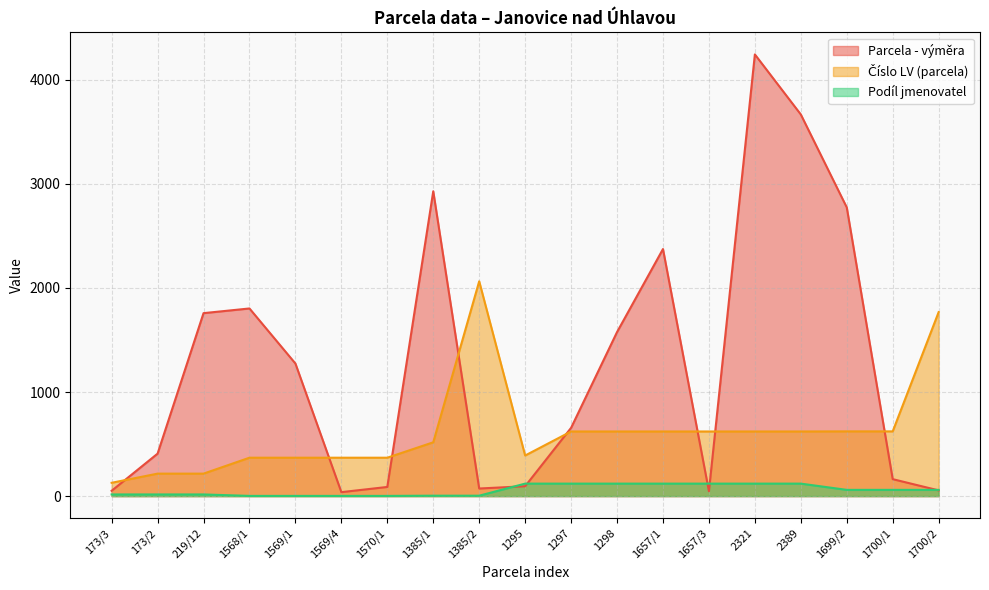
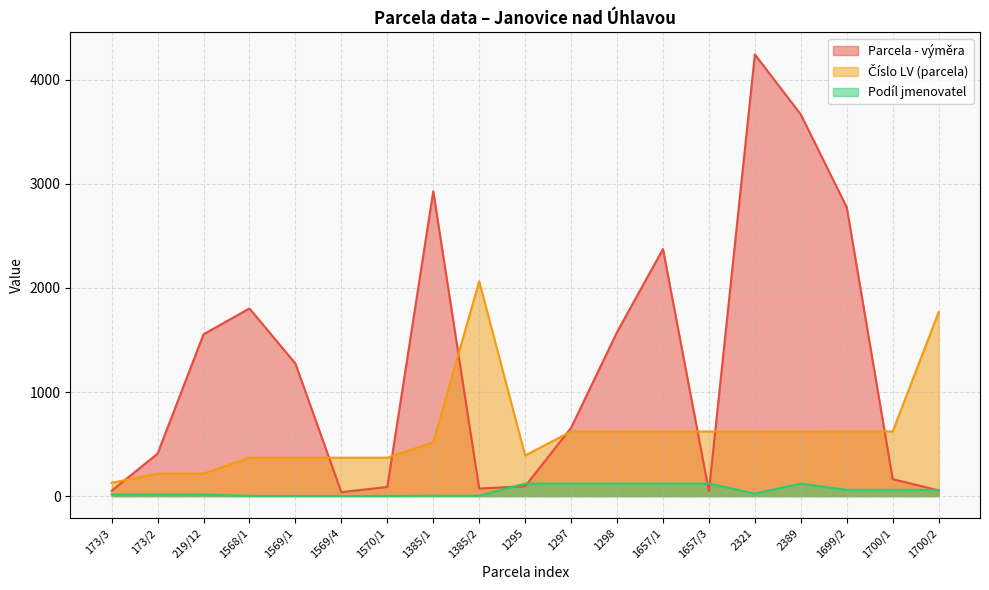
Parcela - výměra, 219/12: 1760 -> 1560
Podíl jmenovatel, 2321: 120 -> 20
